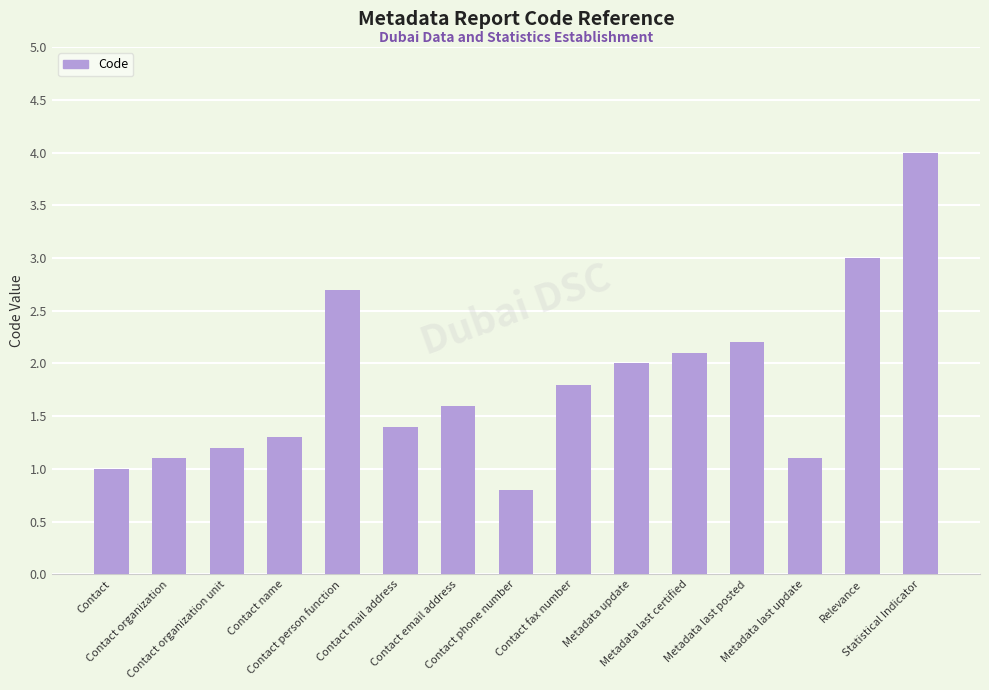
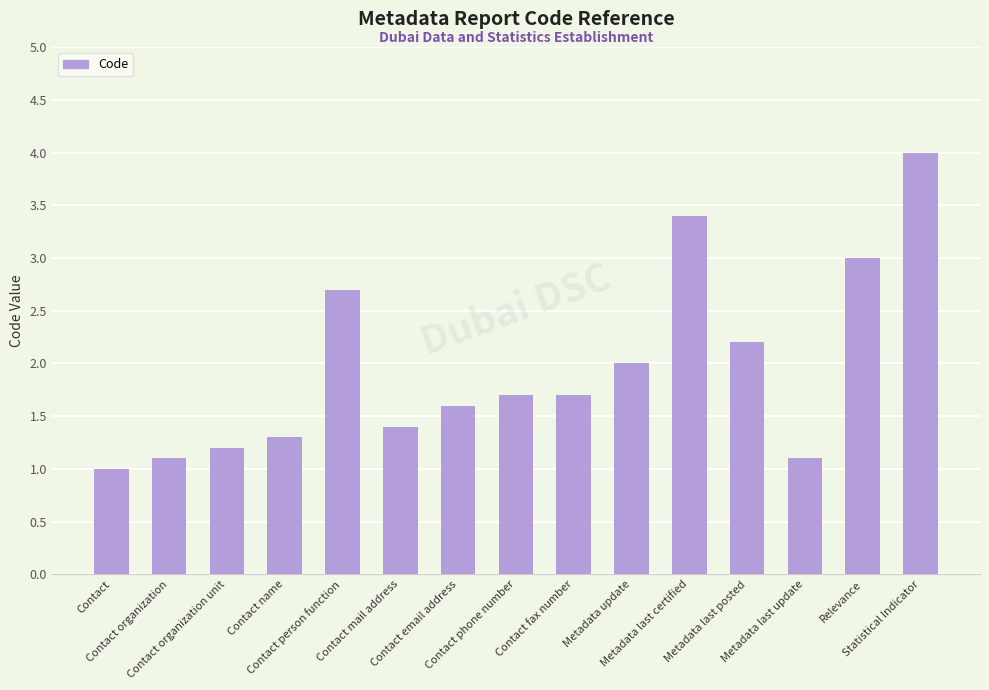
Contact phone number: 0.8 -> 1.7
Contact fax number: 1.8 -> 1.7
Metadata last certified: 2.1 -> 3.4
